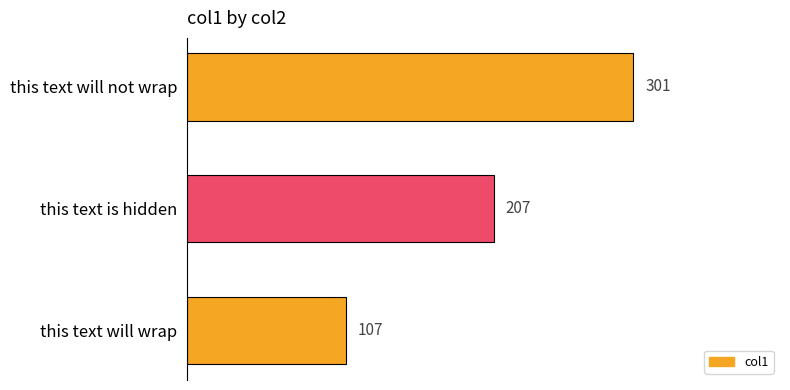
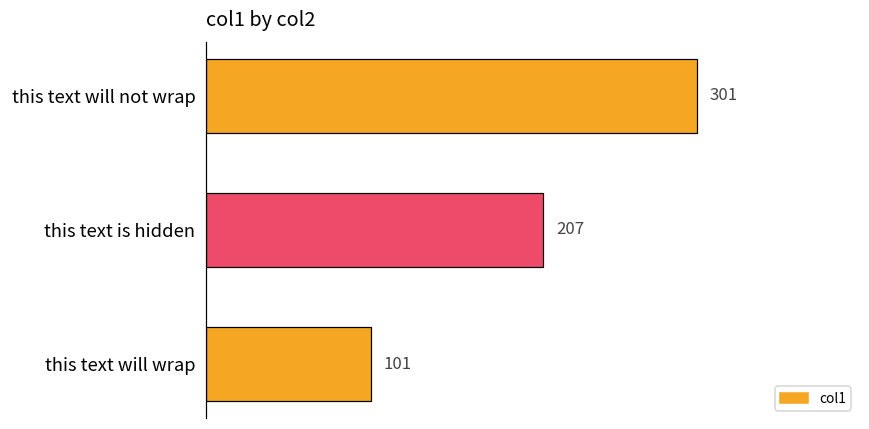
this text will wrap: 107 -> 101
